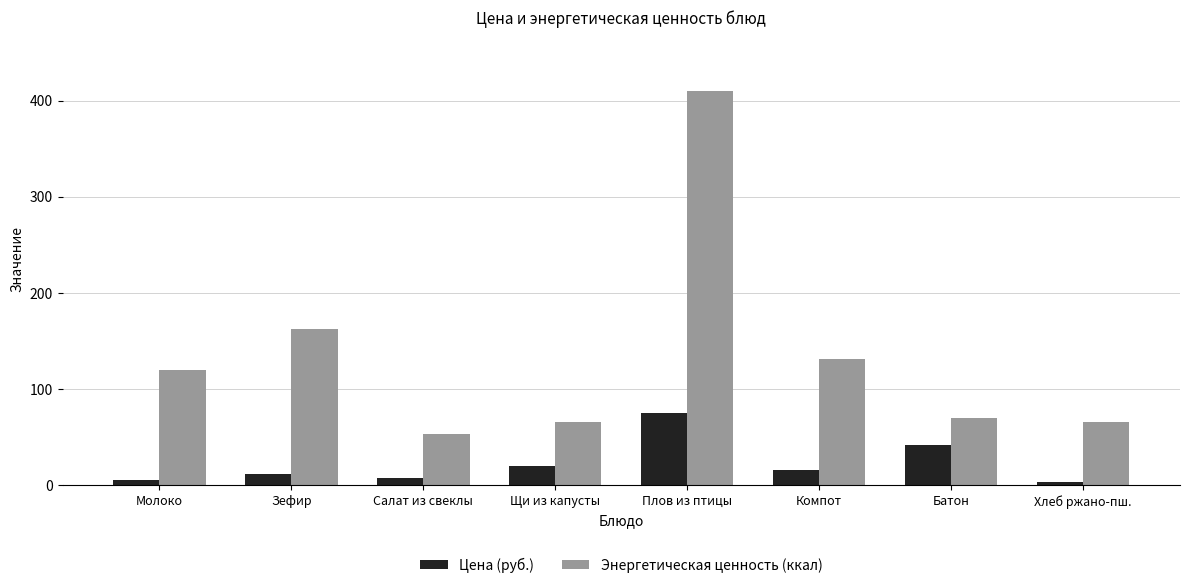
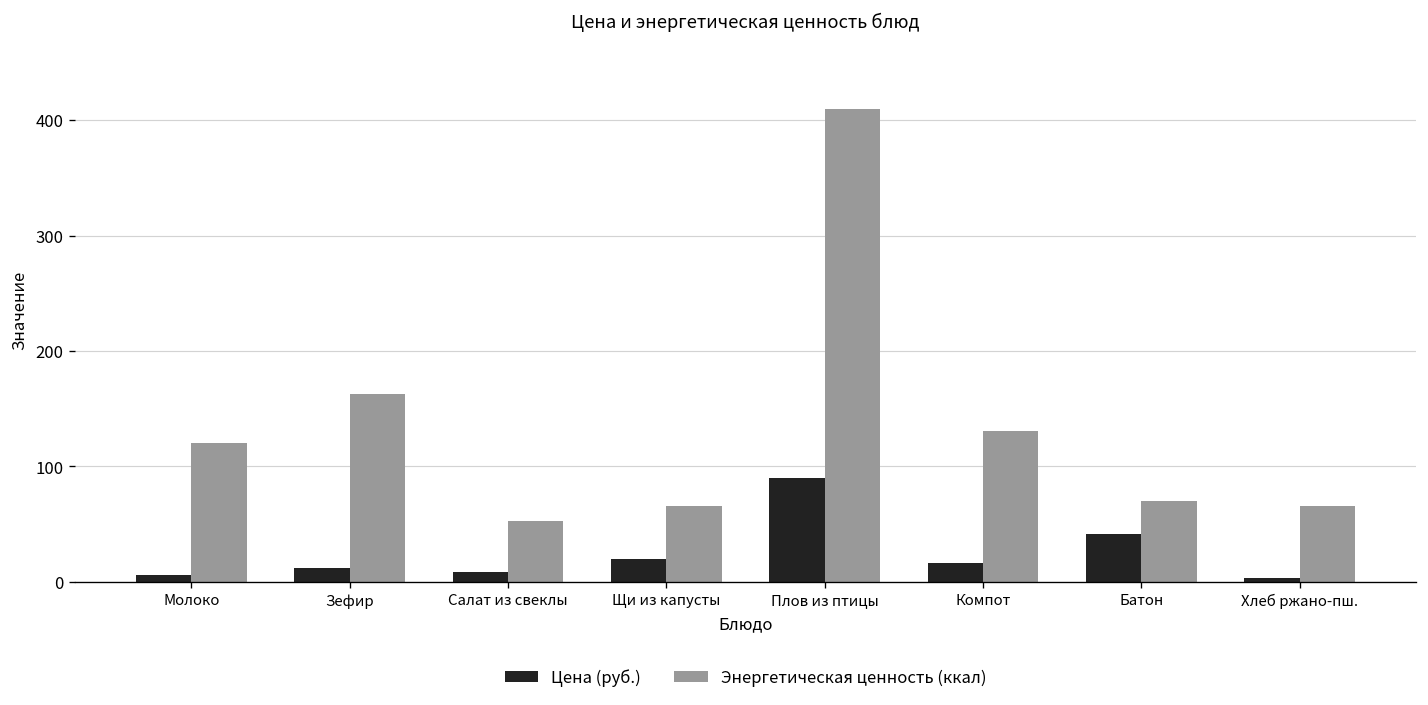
Цена (руб.), Плов из птицы: 80 -> 90
